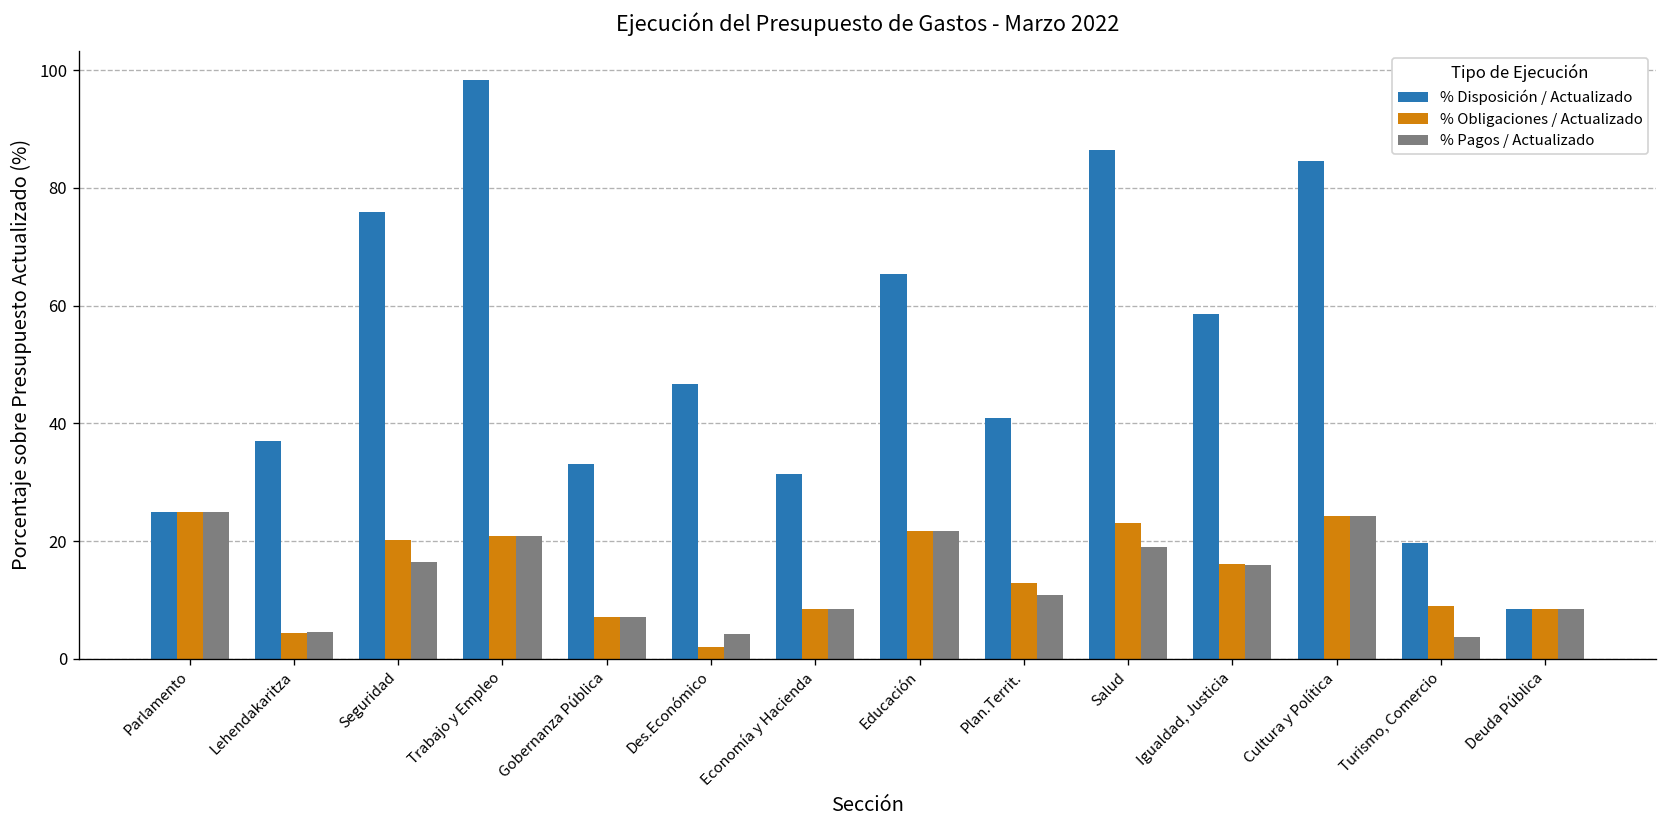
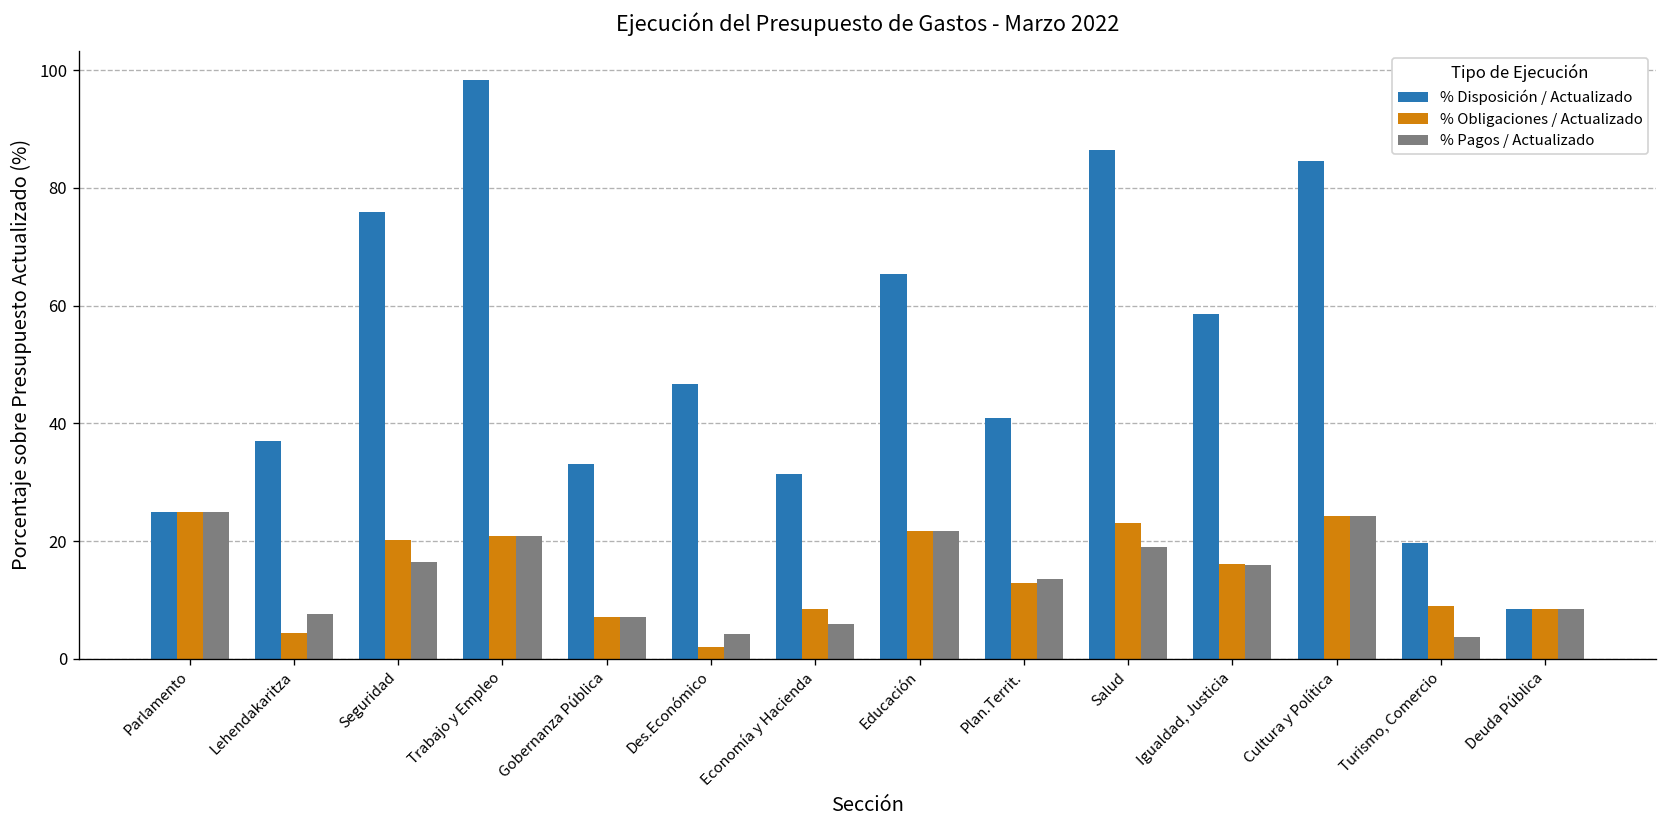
% Pagos / Actualizado, Lehendakaritza: 4 -> 8
% Pagos / Actualizado, Economía y Hacienda: 9 -> 6
% Pagos / Actualizado, Plan.Territ.: 11 -> 14
